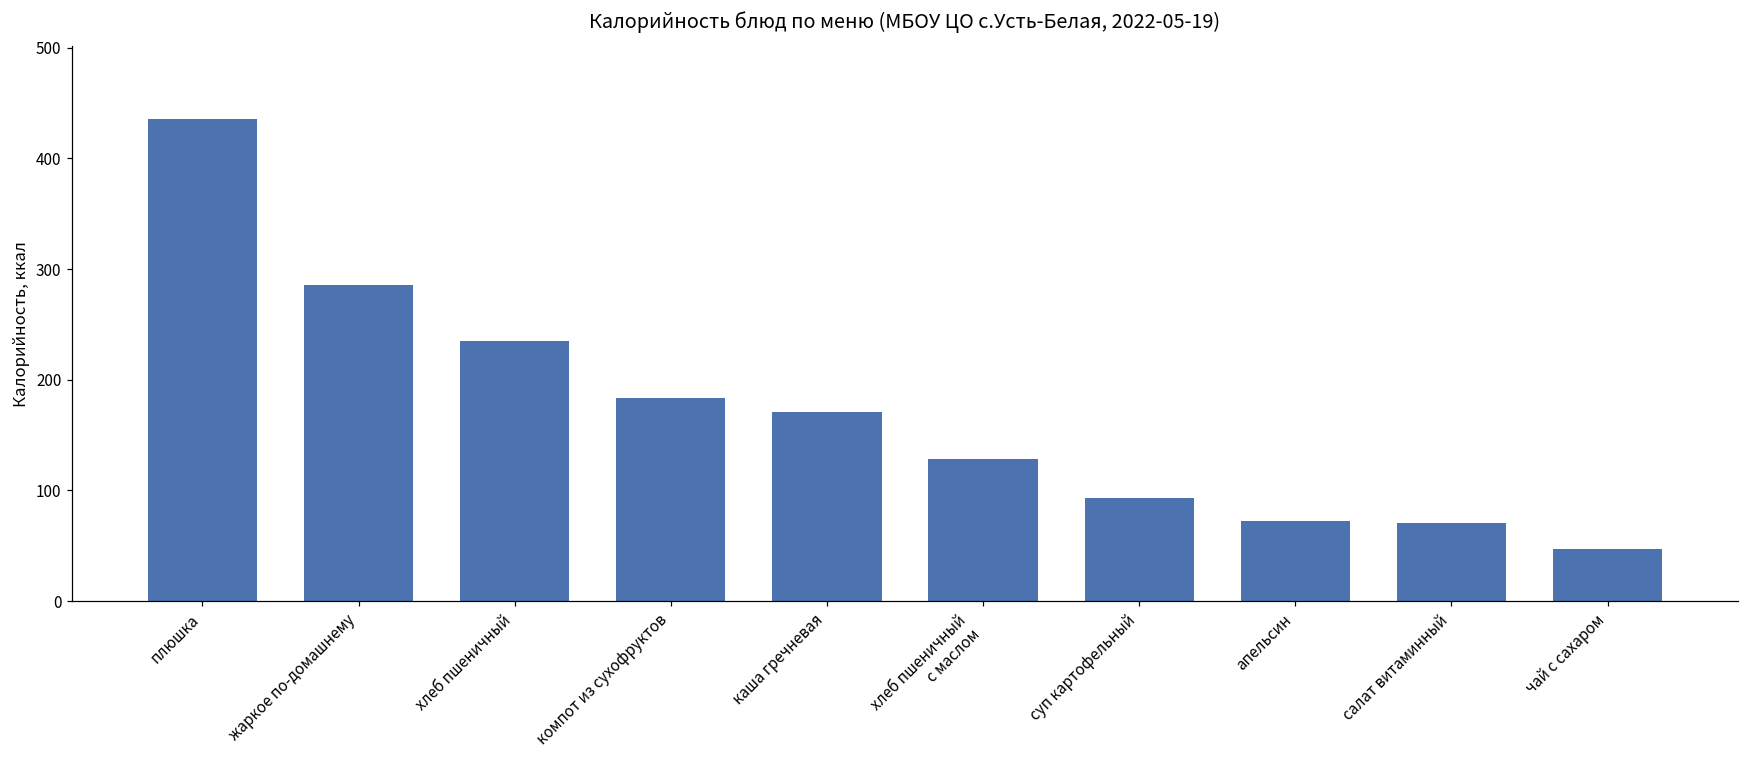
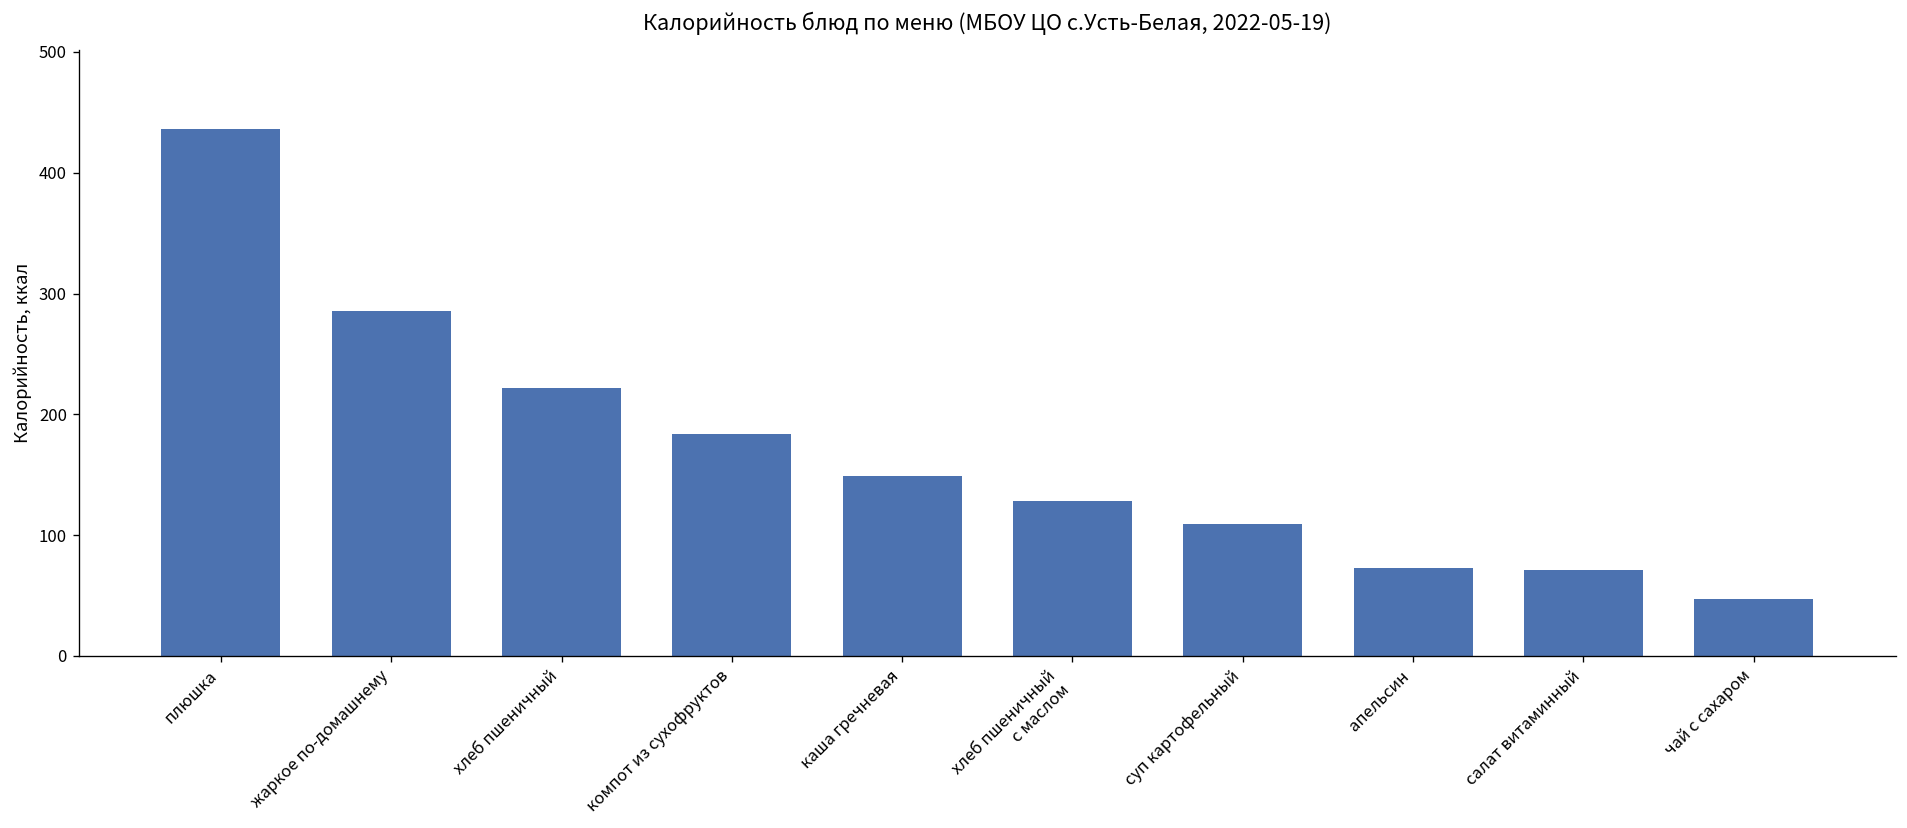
хлеб пшеничный: 235 -> 222
каша гречневая: 171 -> 149
суп картофельный: 93 -> 109
